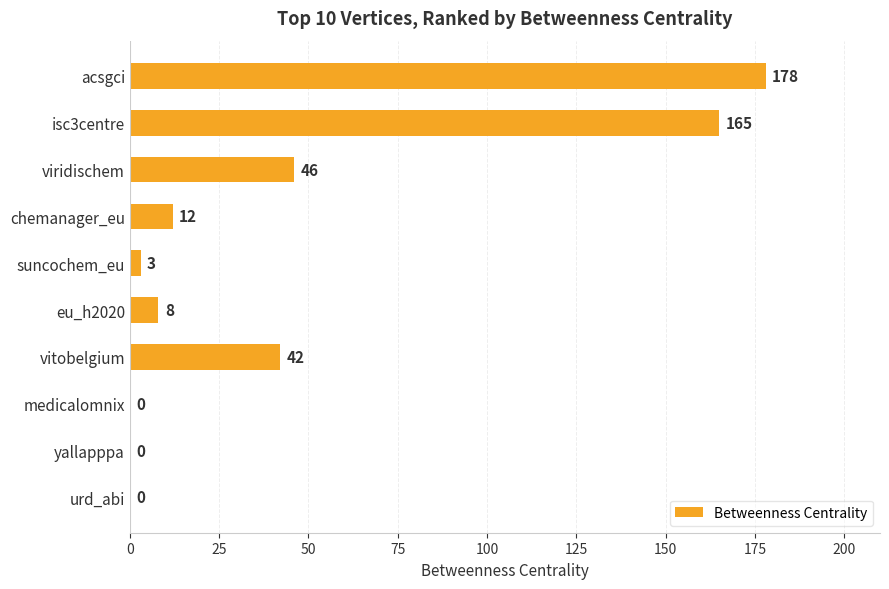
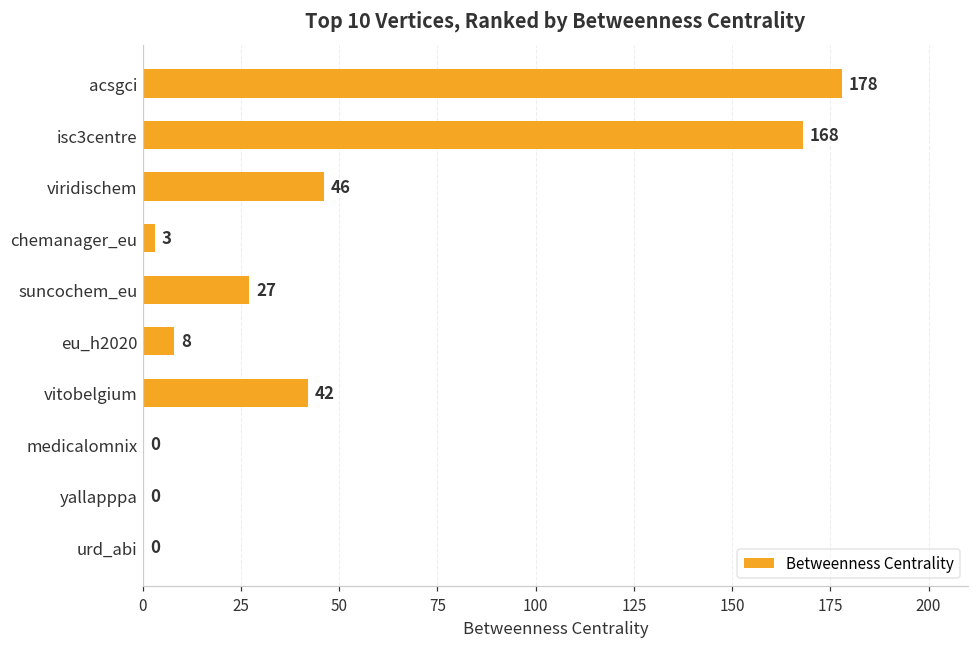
isc3centre: 165 -> 168
chemanager_eu: 12 -> 3
suncochem_eu: 3 -> 27
